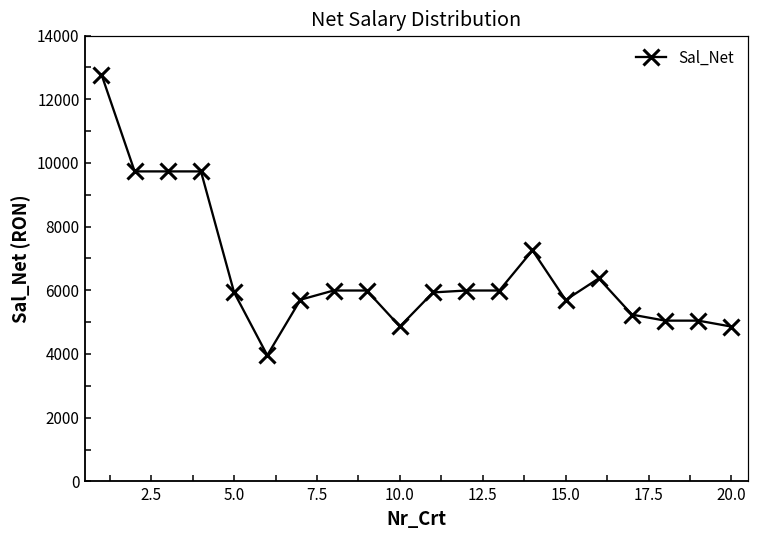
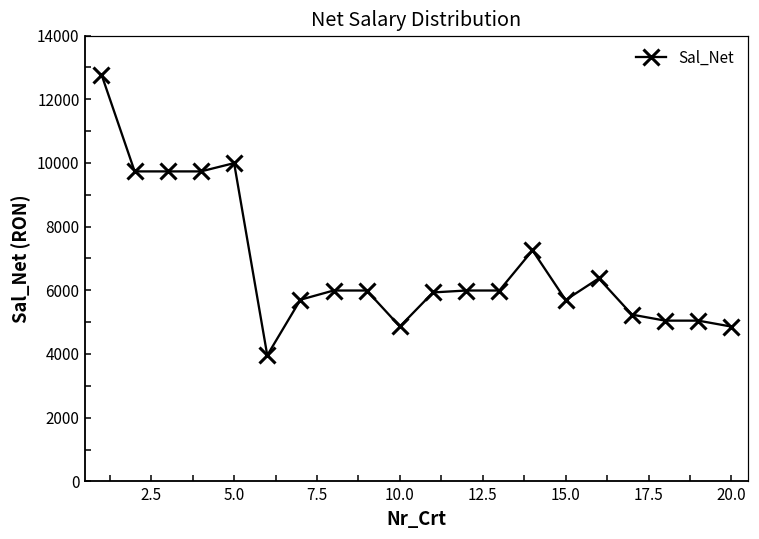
5.0: 5900 -> 10000
